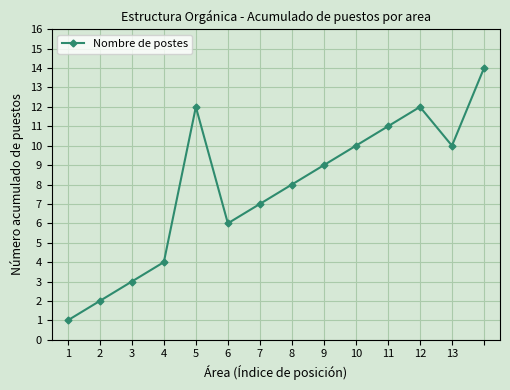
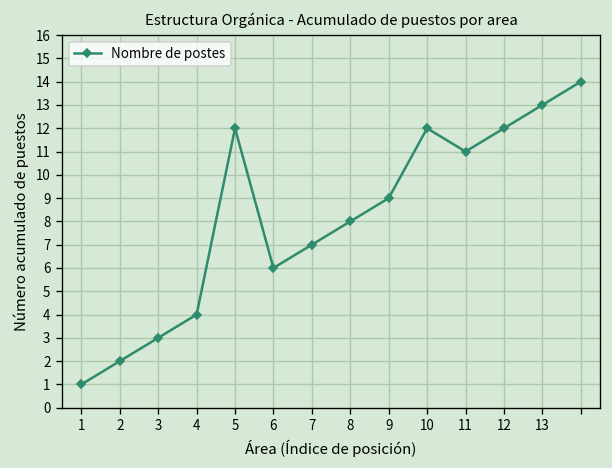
10: 10 -> 12
13: 10 -> 13
